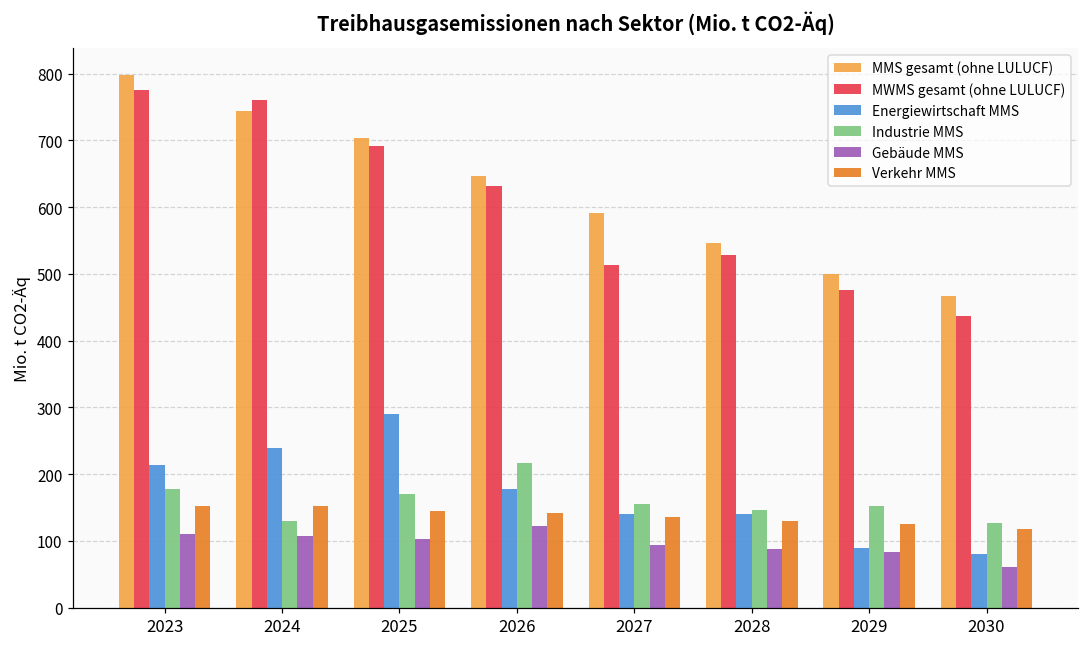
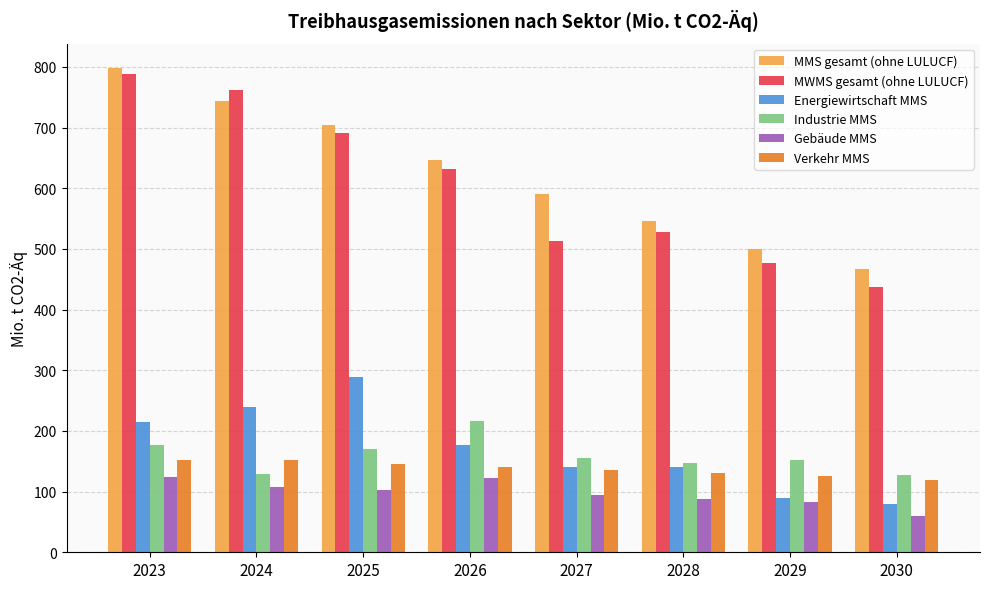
MWMS gesamt (ohne LULUCF), 2023: 780 -> 790
Gebäude MMS, 2023: 110 -> 120
